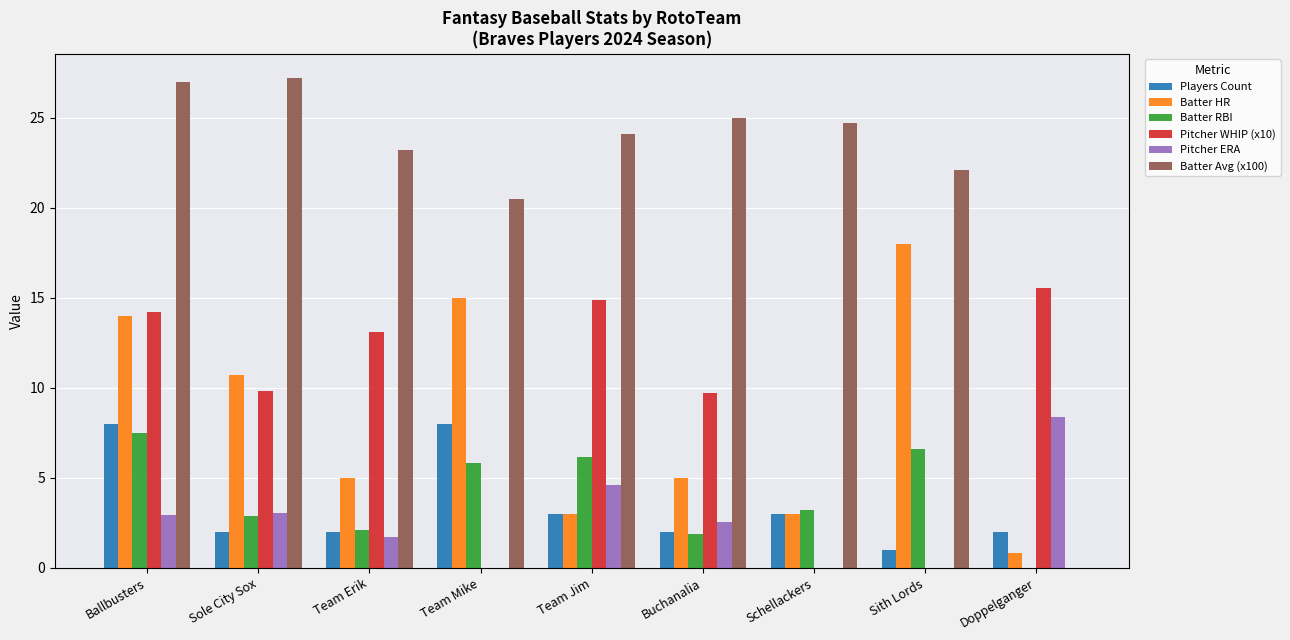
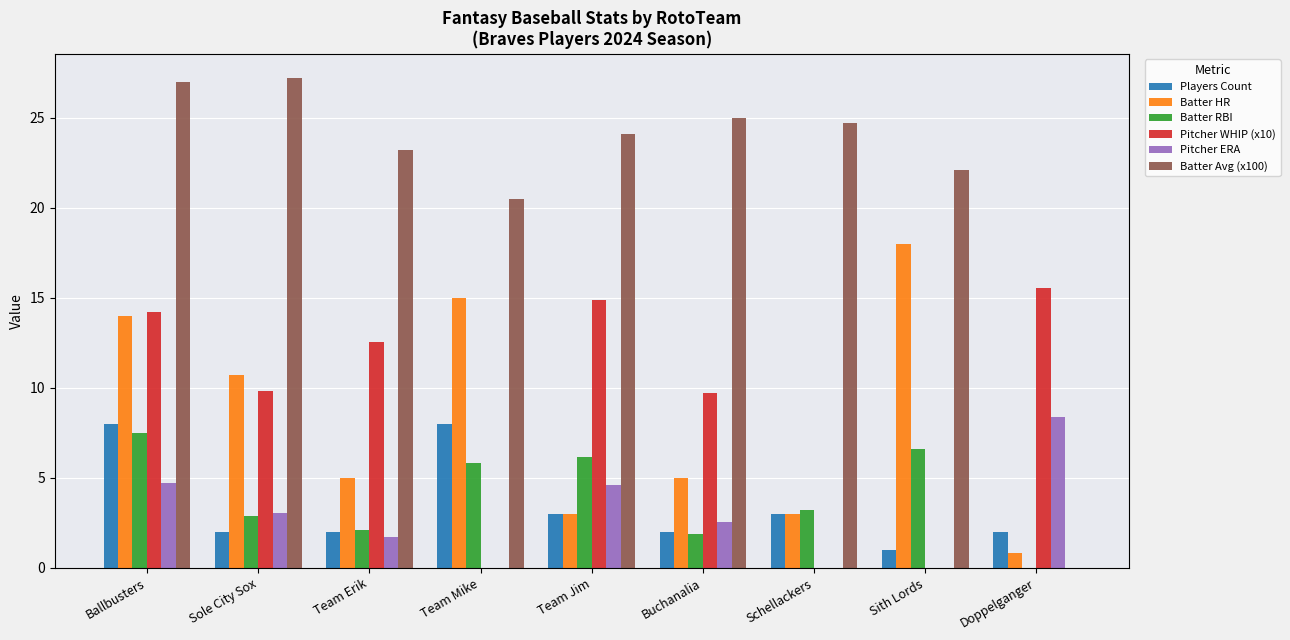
Pitcher ERA, Ballbusters: 2.9 -> 4.7
Pitcher WHIP (x10), Team Erik: 13.1 -> 12.5
